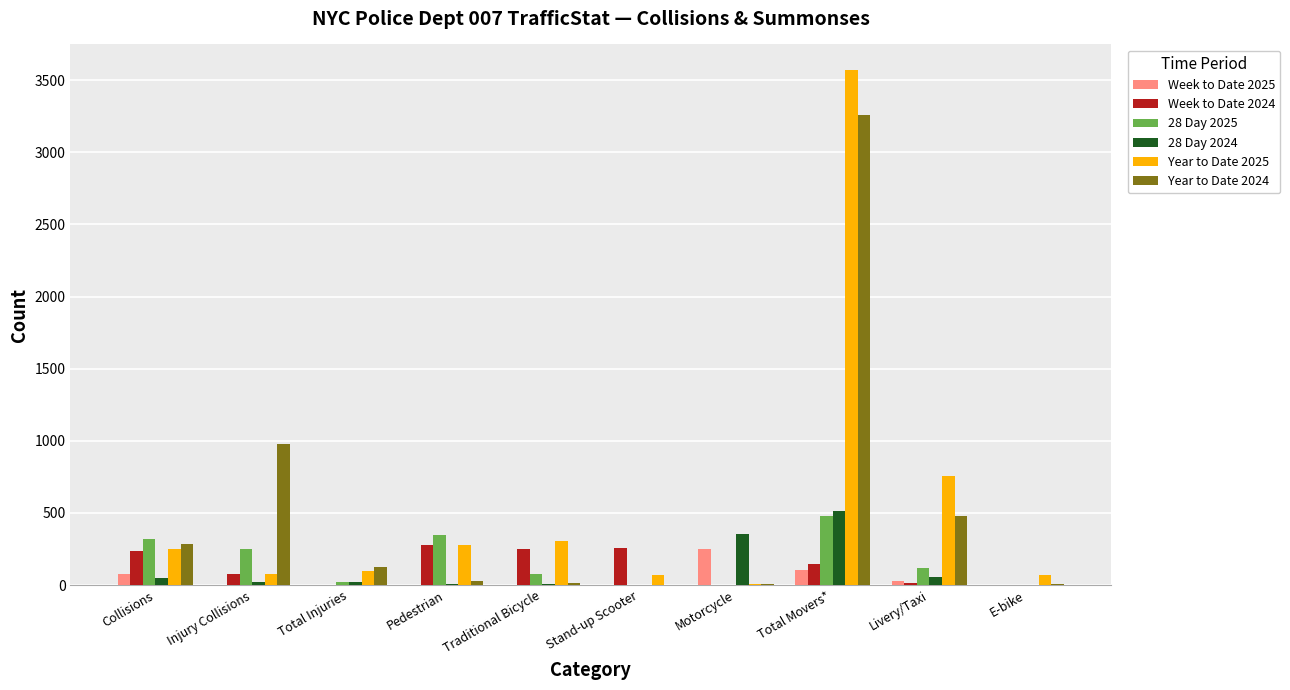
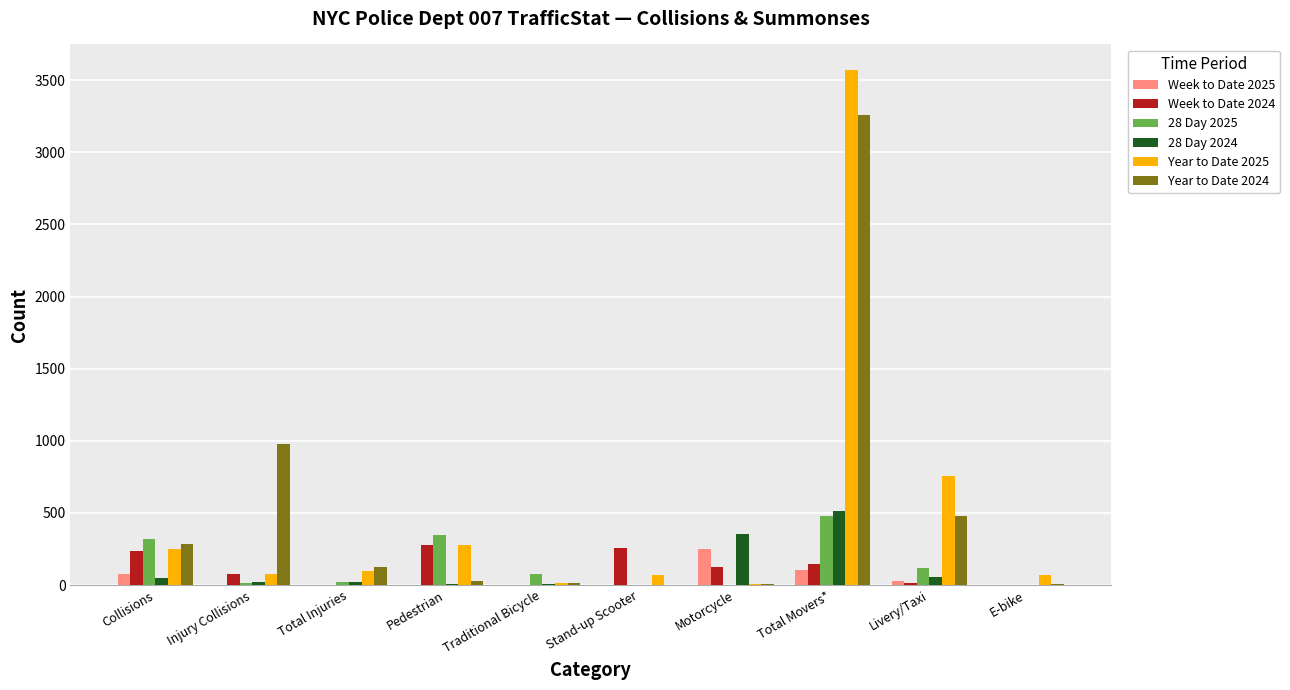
28 Day 2025, Injury Collisions: 250 -> 20
Week to Date 2024, Traditional Bicycle: 250 -> 0
Year to Date 2025, Traditional Bicycle: 310 -> 10
Week to Date 2024, Motorcycle: 0 -> 120
